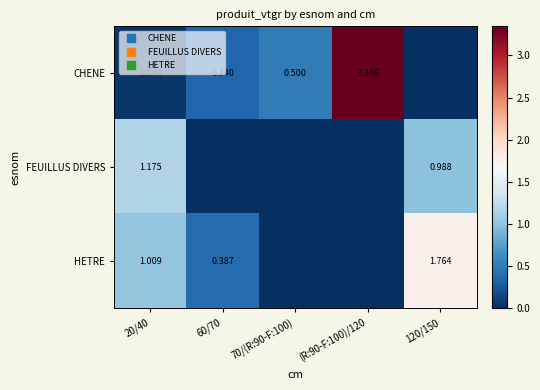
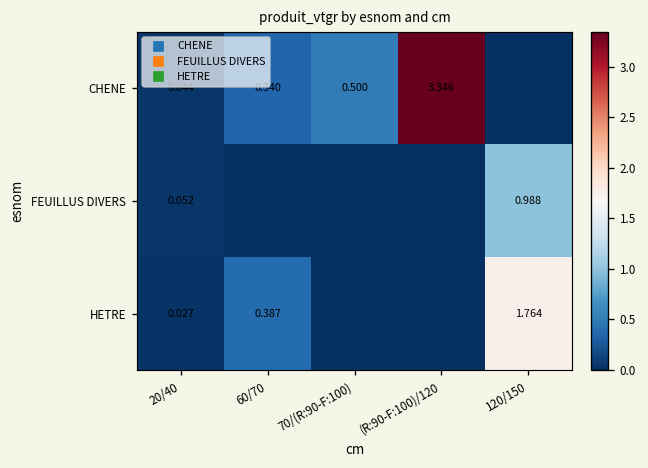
FEUILLUS DIVERS, 20/40: 1.175 -> 0.052
HETRE, 20/40: 1.009 -> 0.027
